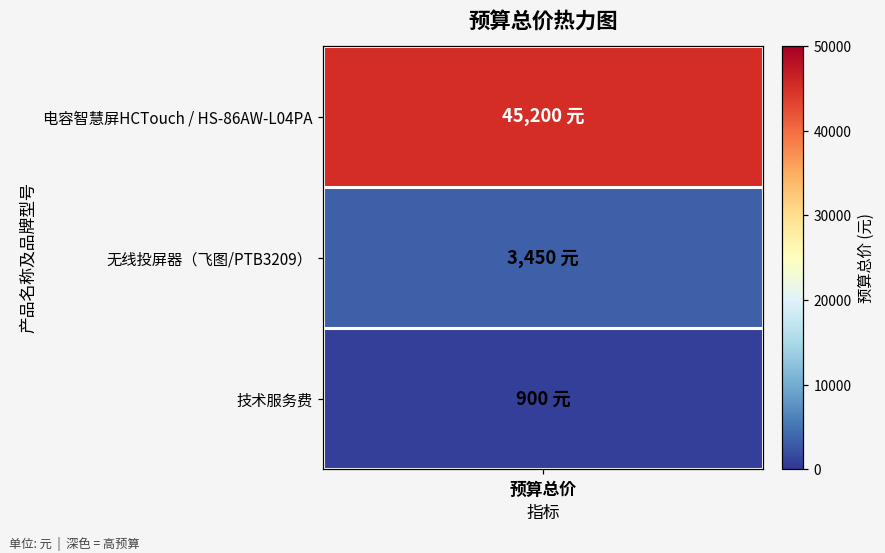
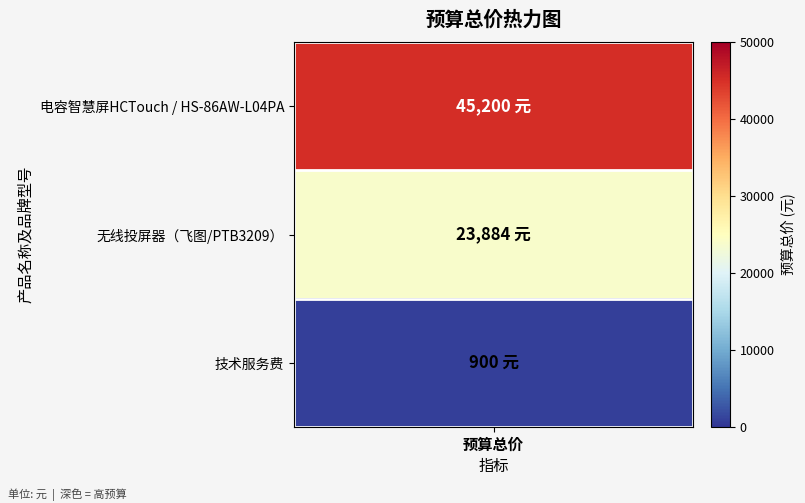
无线投屏器（飞图/PTB3209）, 预算总价: 3,450 -> 23,884
